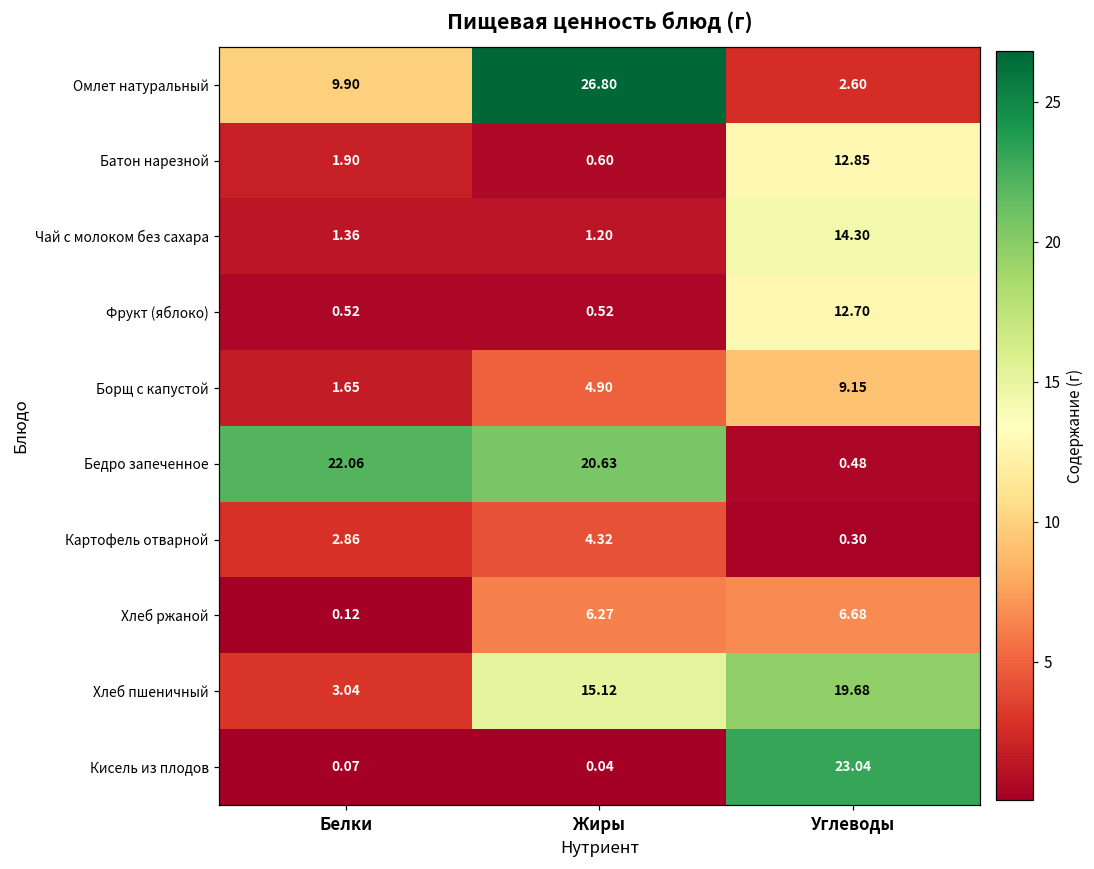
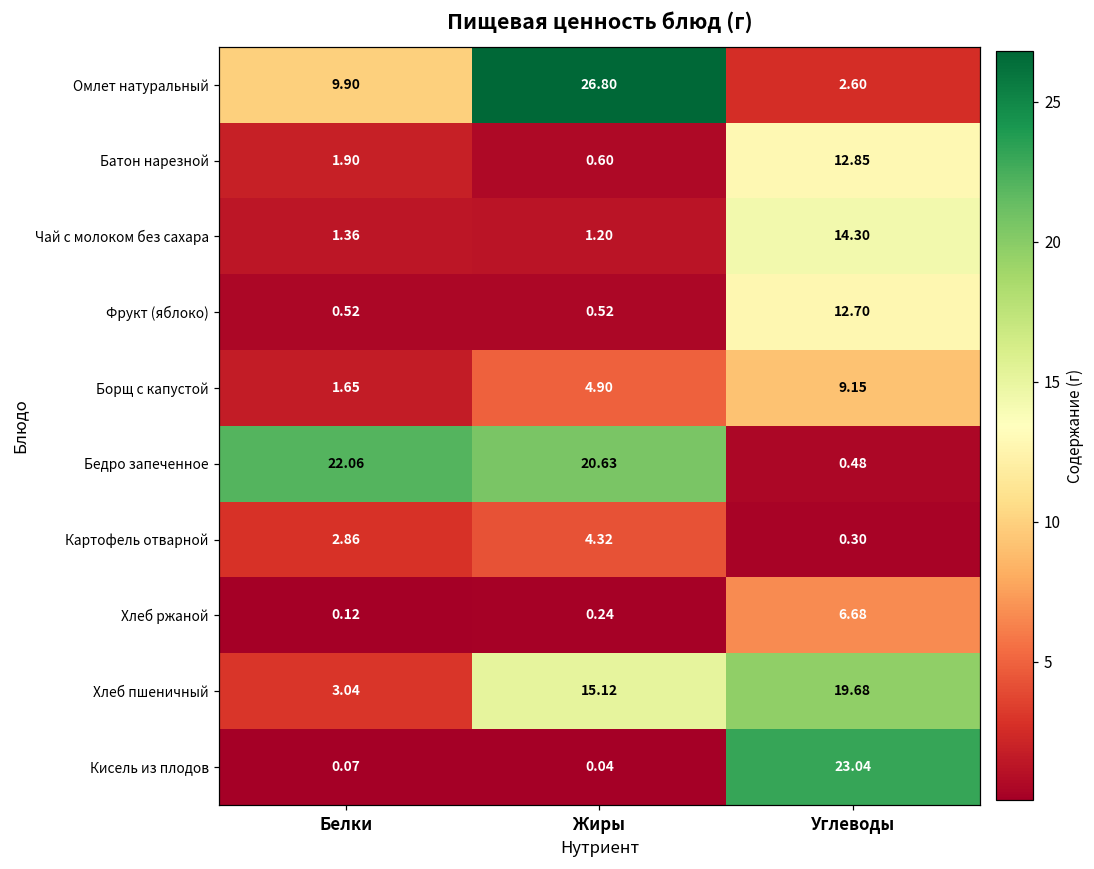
Хлеб ржаной, Жиры: 6.27 -> 0.24
